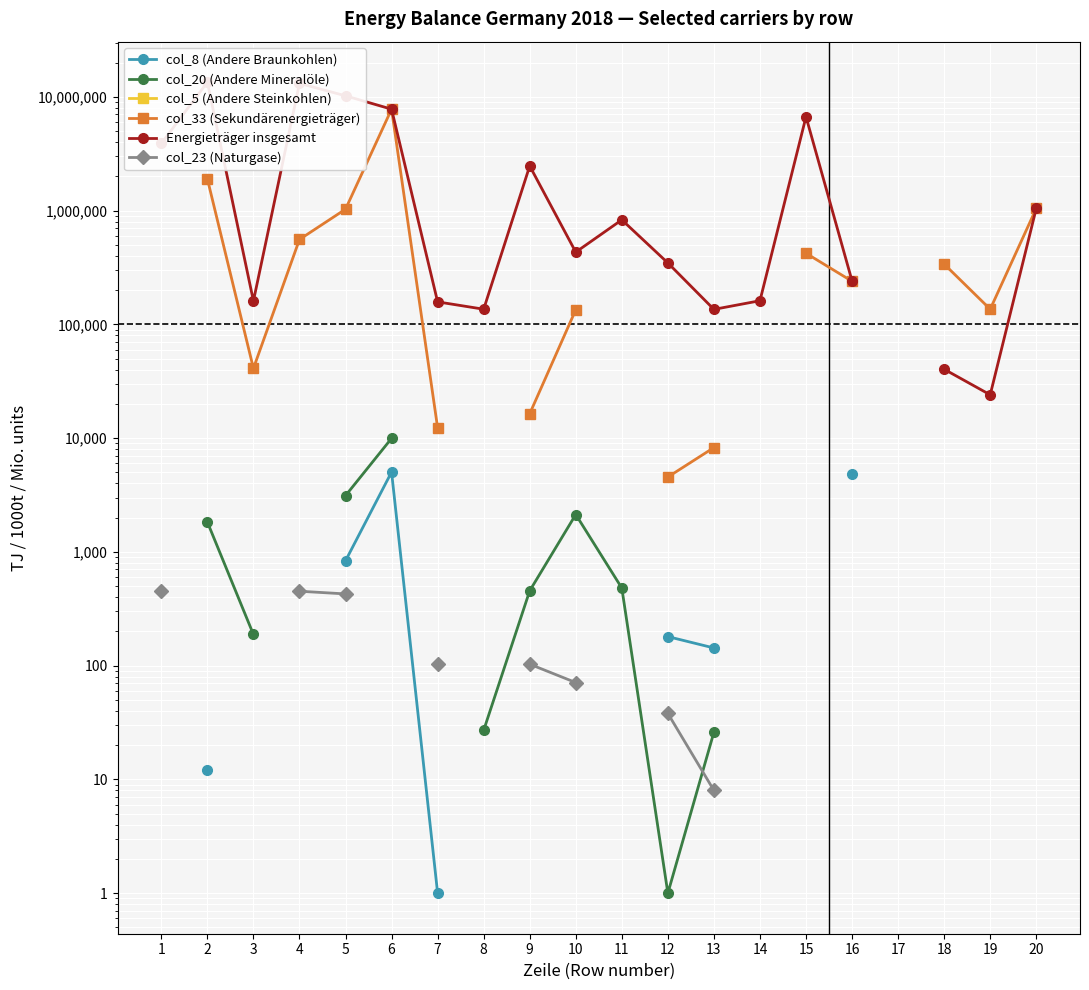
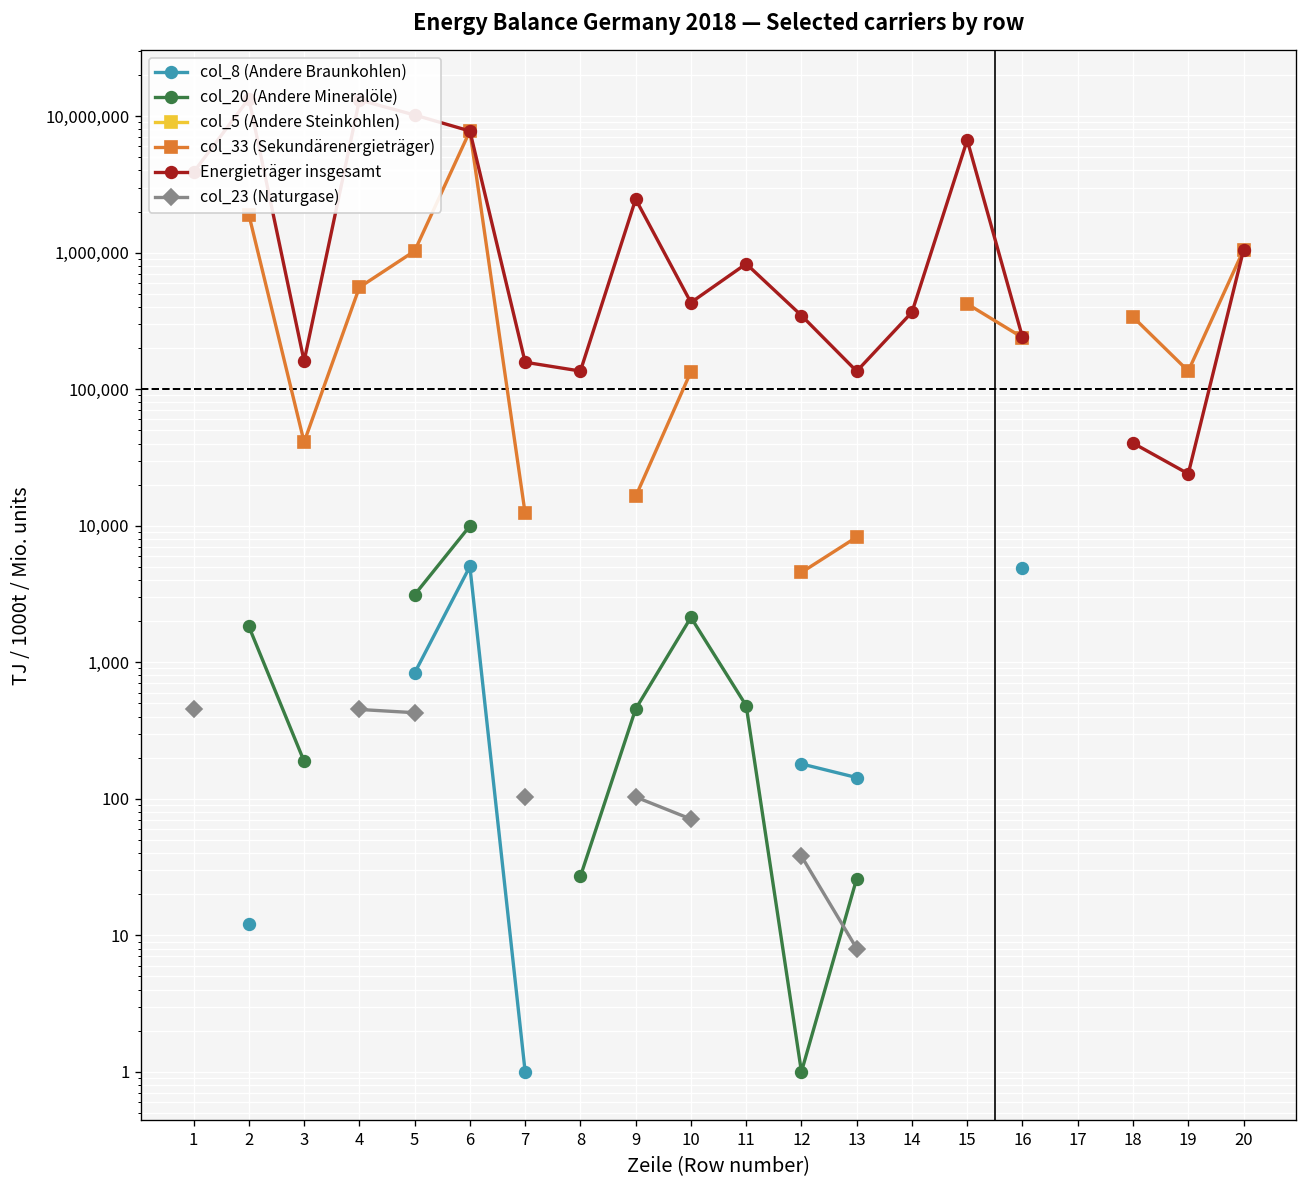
Energieträger insgesamt, 14: 160,000 -> 370,000
